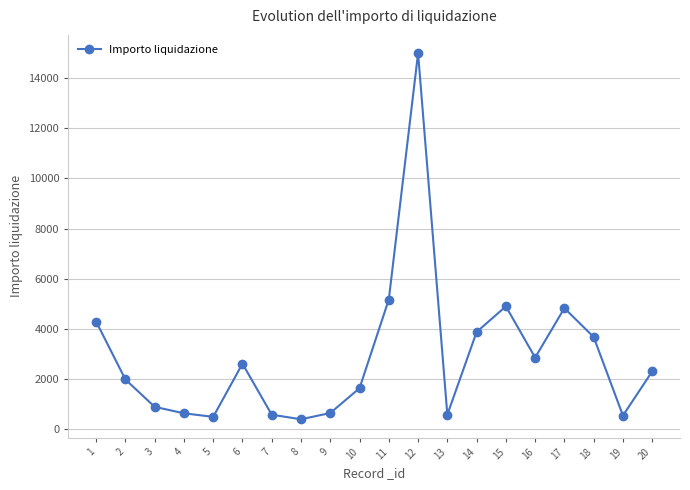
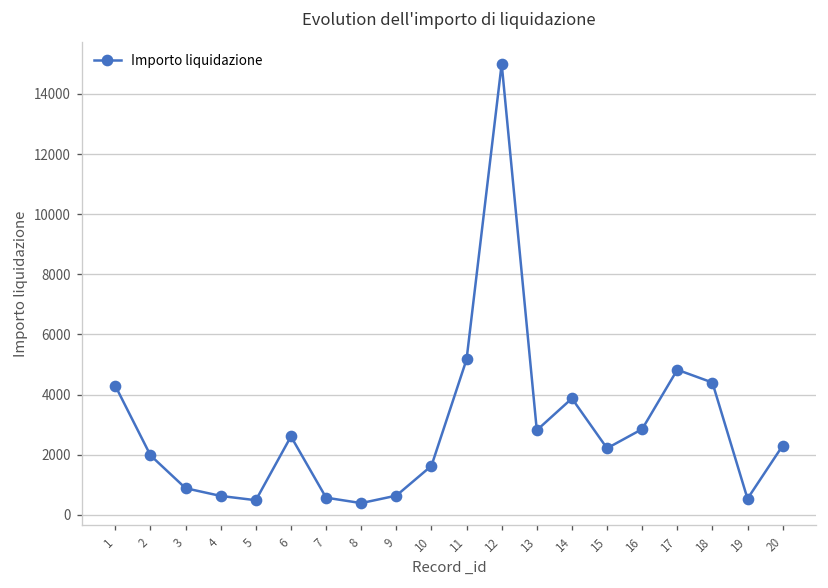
13: 600 -> 2800
15: 4900 -> 2200
18: 3700 -> 4400
